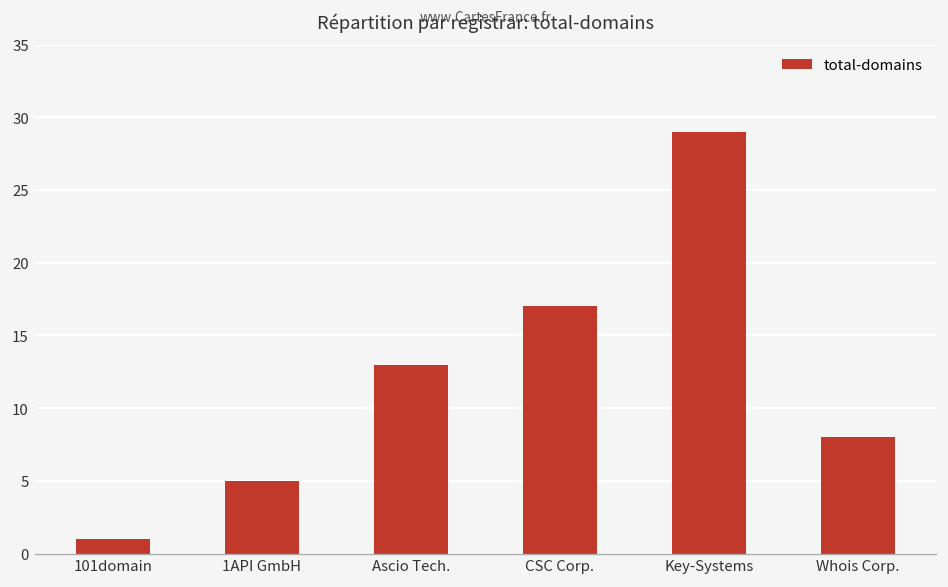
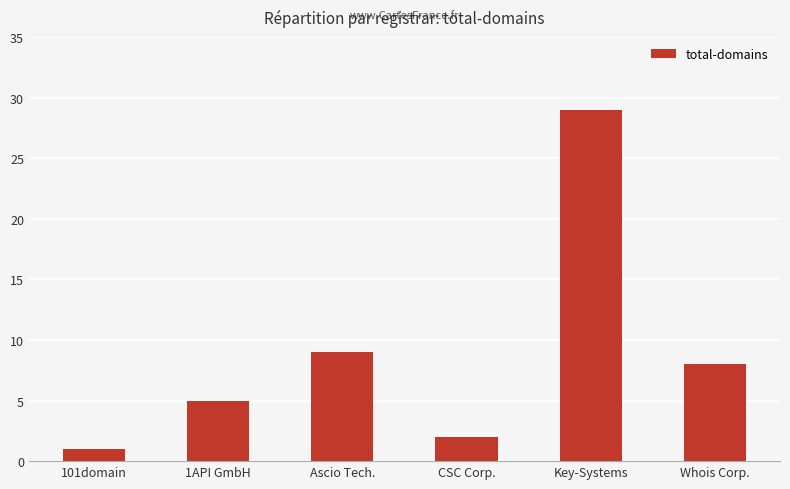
Ascio Tech.: 13 -> 9
CSC Corp.: 17 -> 2
